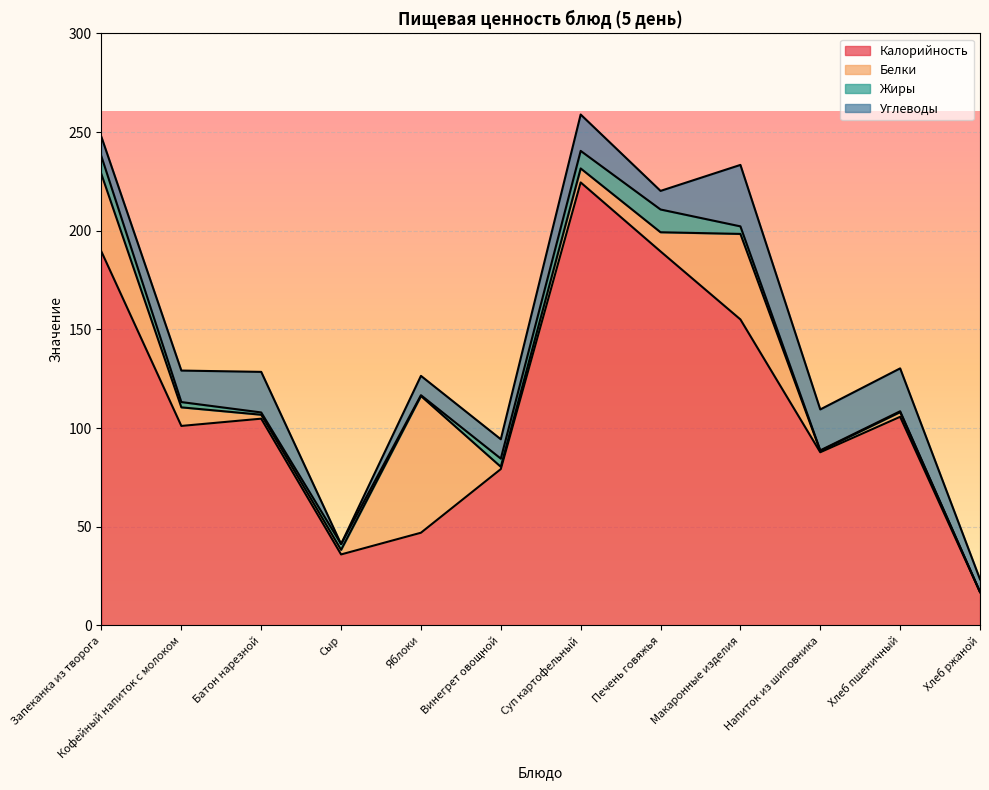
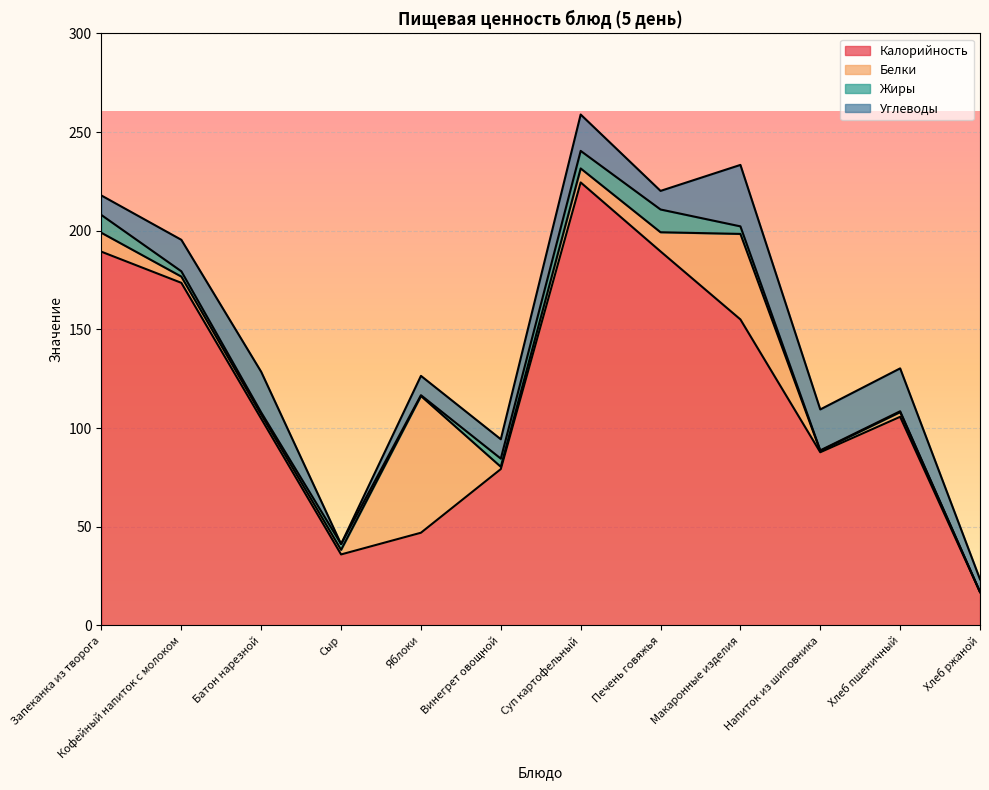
Белки, Запеканка из творога: 39 -> 10
Калорийность, Кофейный напиток с молоком: 101 -> 174
Белки, Кофейный напиток с молоком: 9 -> 3
